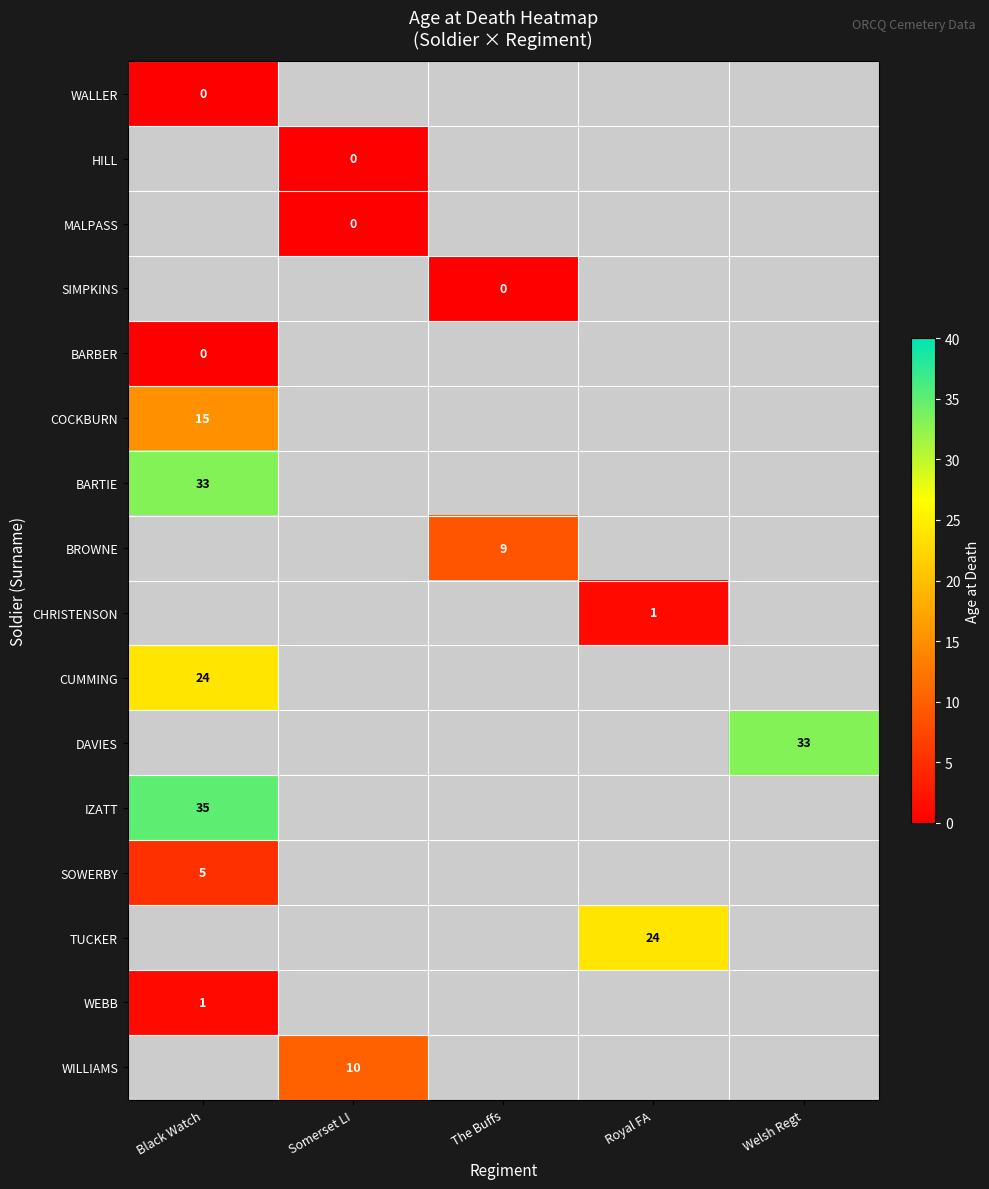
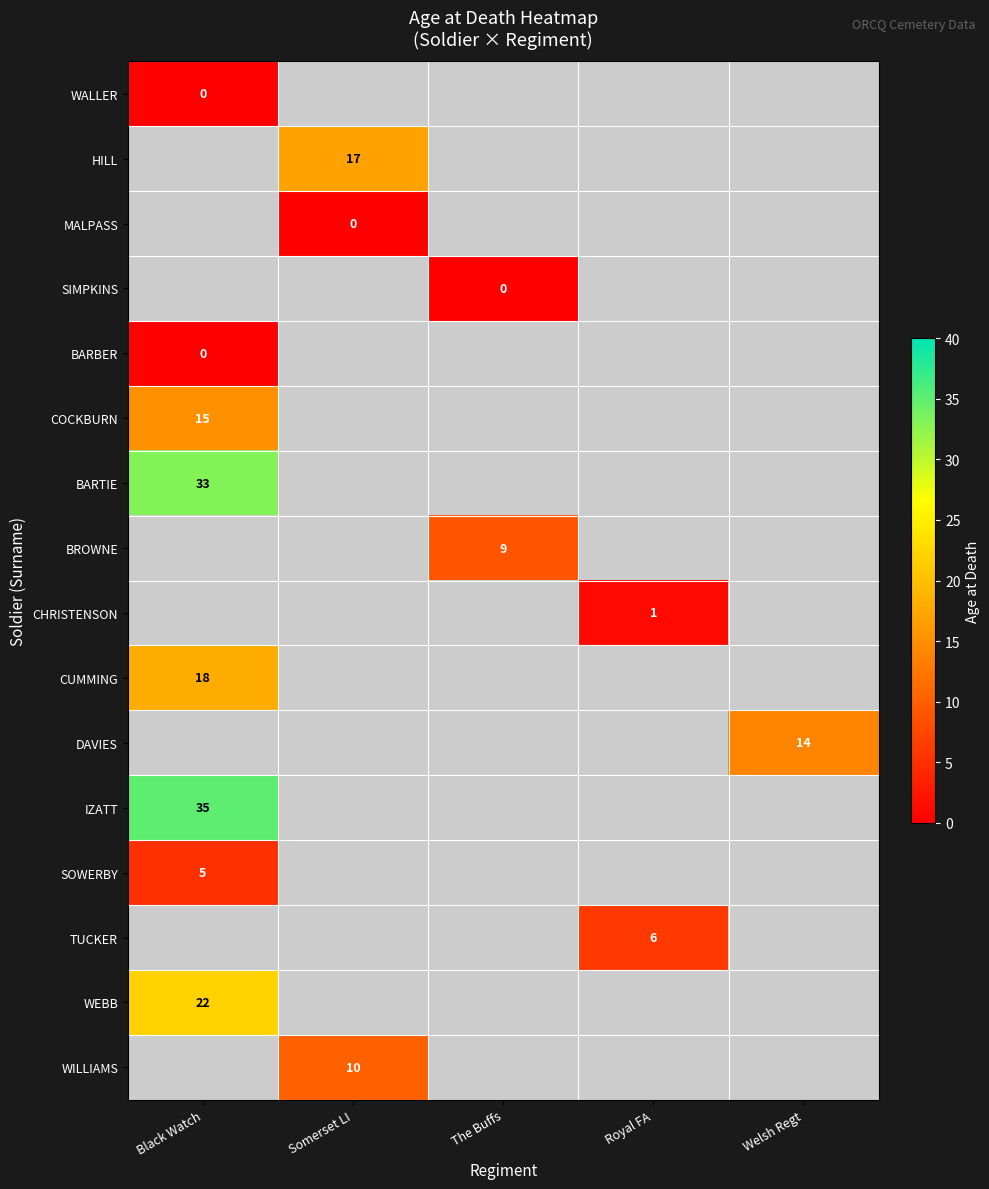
HILL, Somerset LI: 0 -> 17
CUMMING, Black Watch: 24 -> 18
DAVIES, Welsh Regt: 33 -> 14
TUCKER, Royal FA: 24 -> 6
WEBB, Black Watch: 1 -> 22
